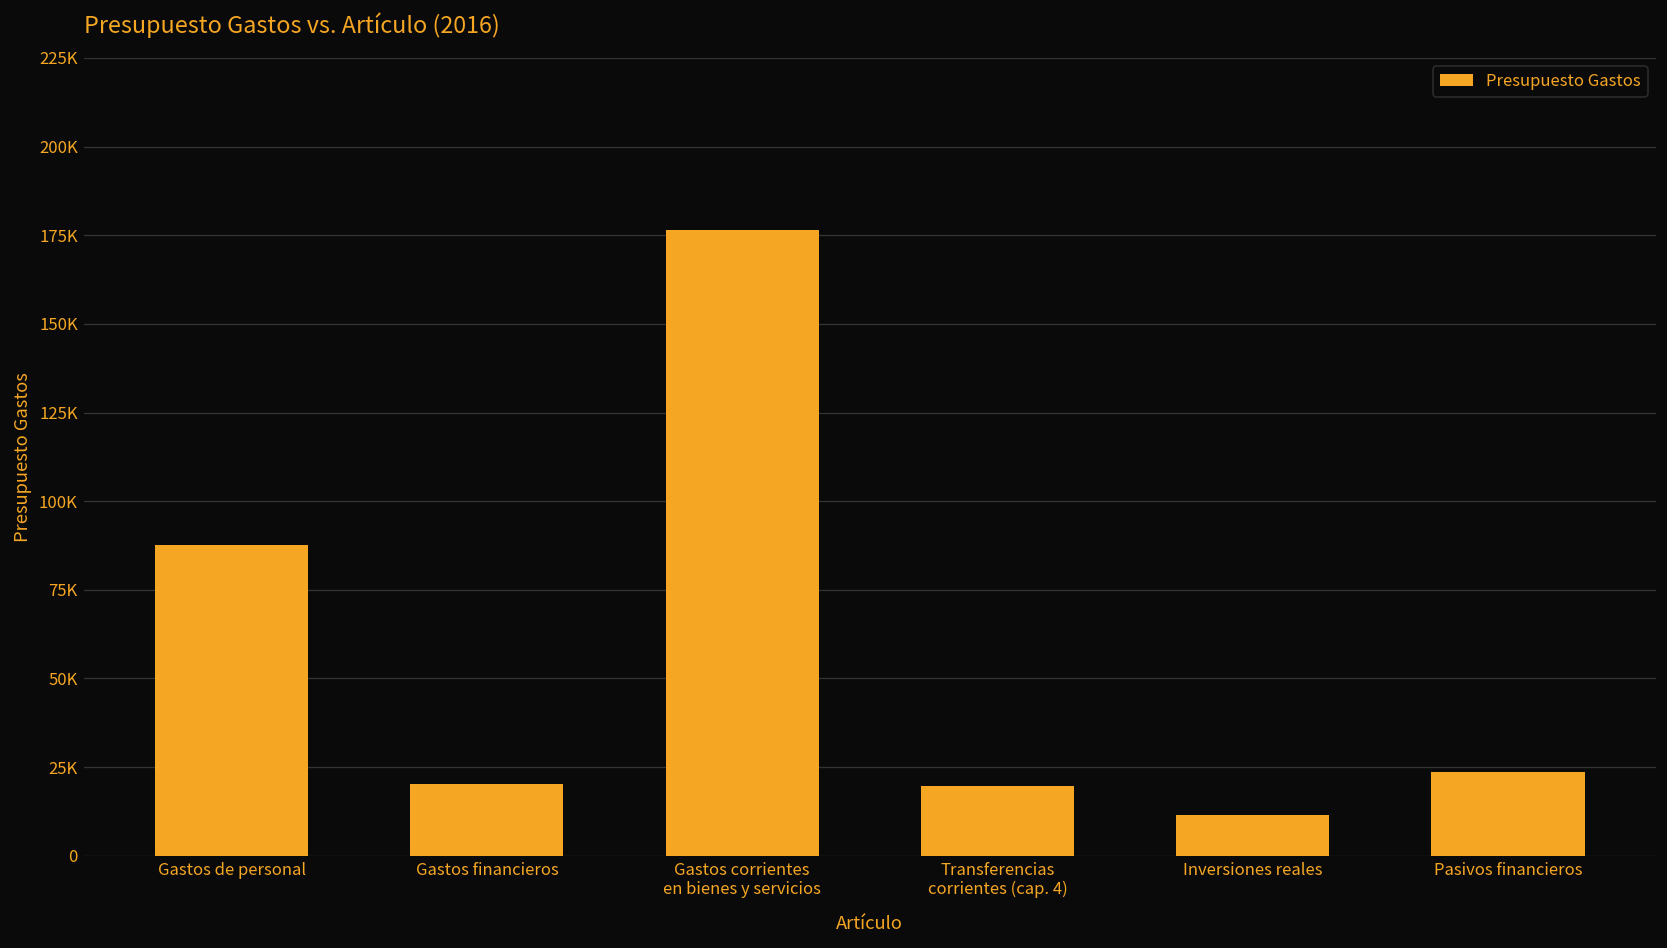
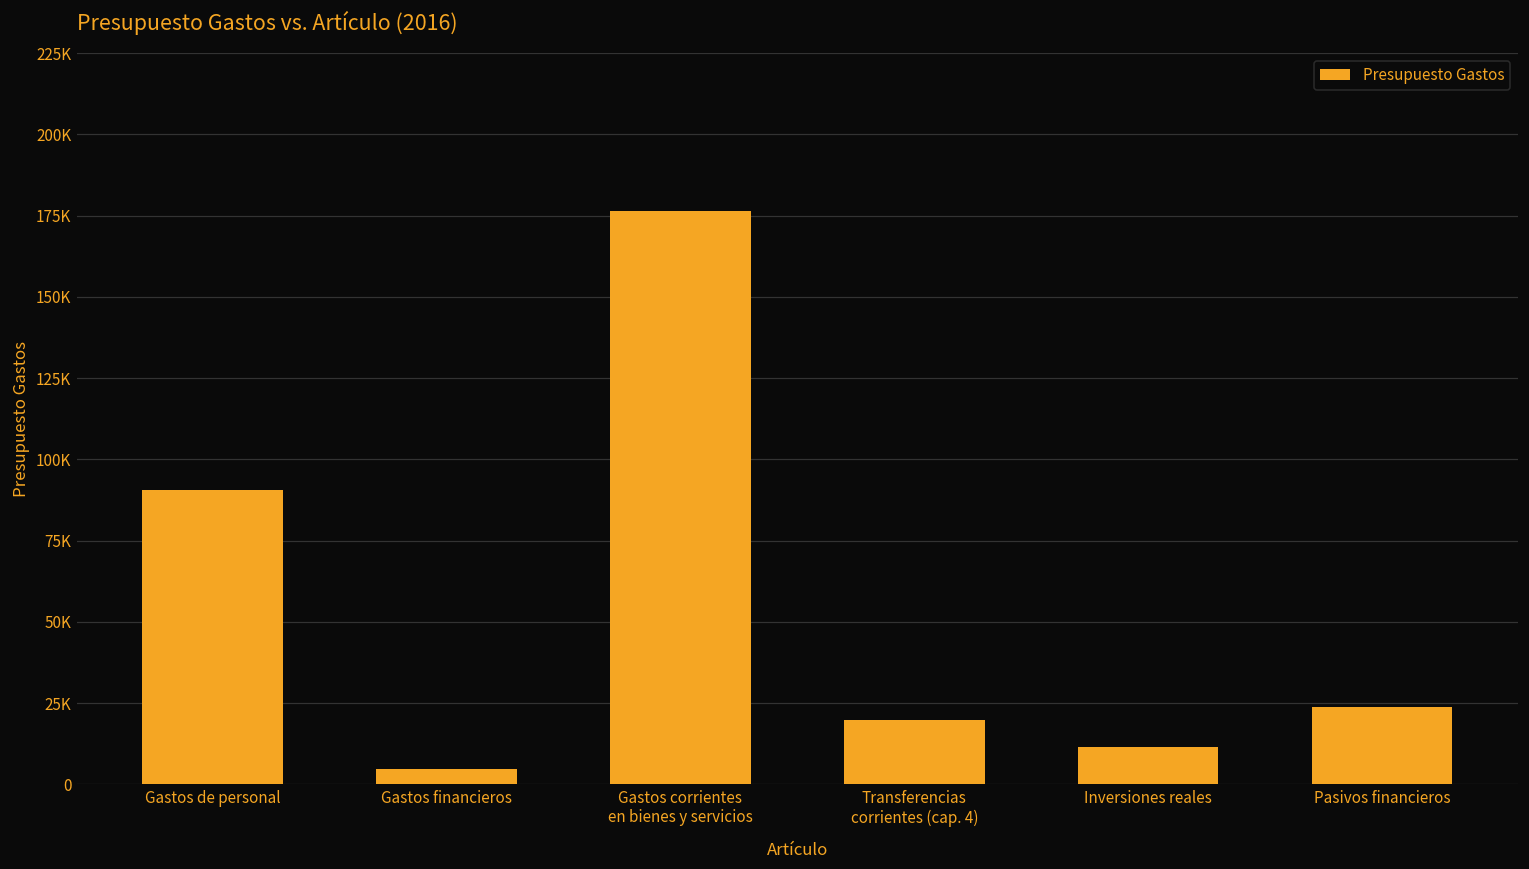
Gastos de personal: 88000 -> 91000
Gastos financieros: 20000 -> 5000
